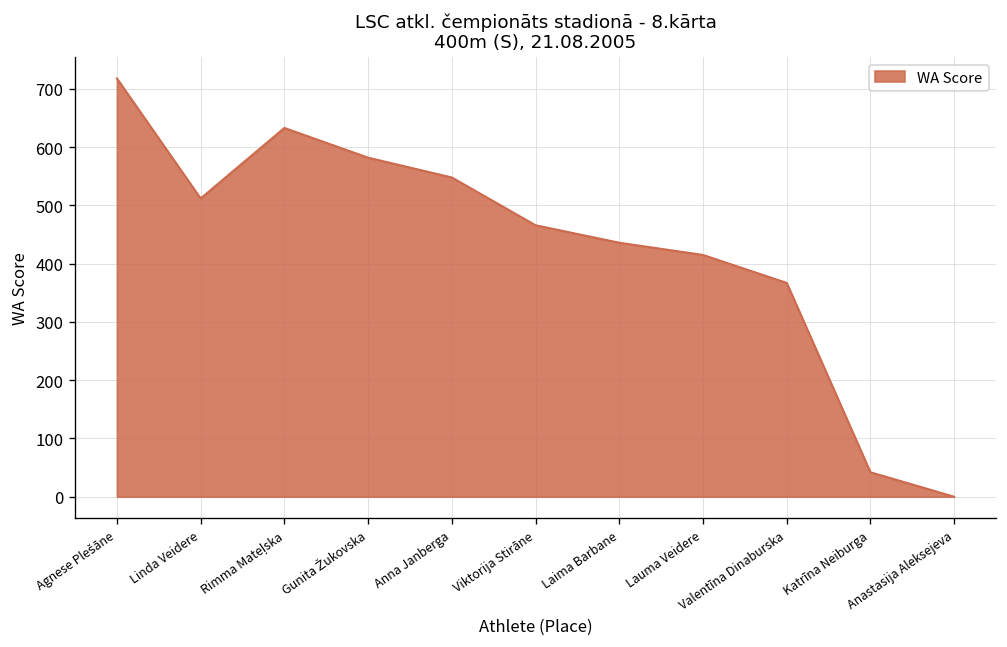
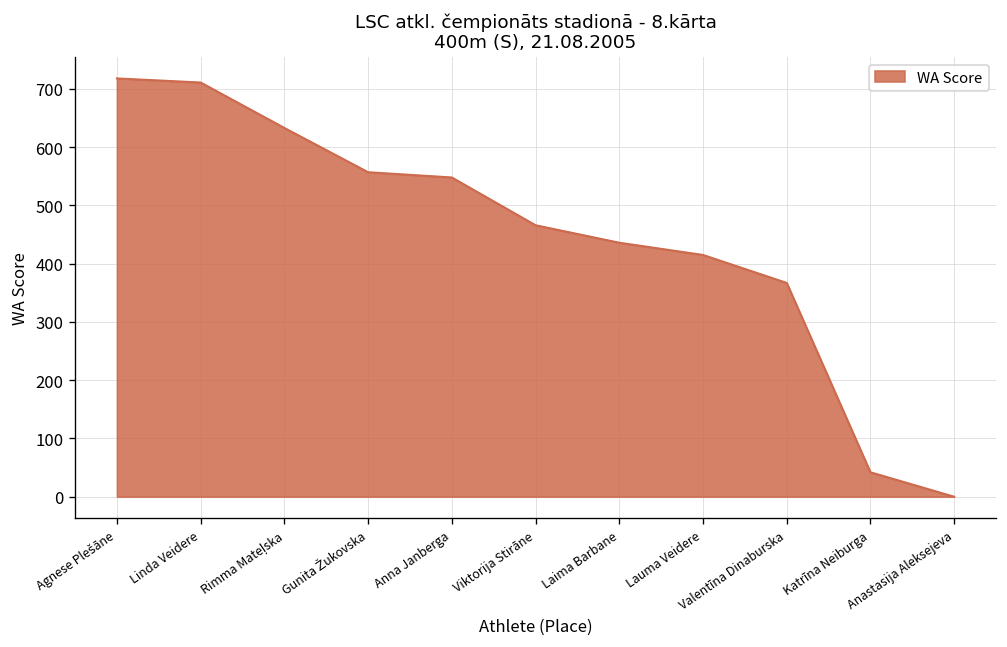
Linda Veidere: 510 -> 710
Gunita Žukovska: 580 -> 560
